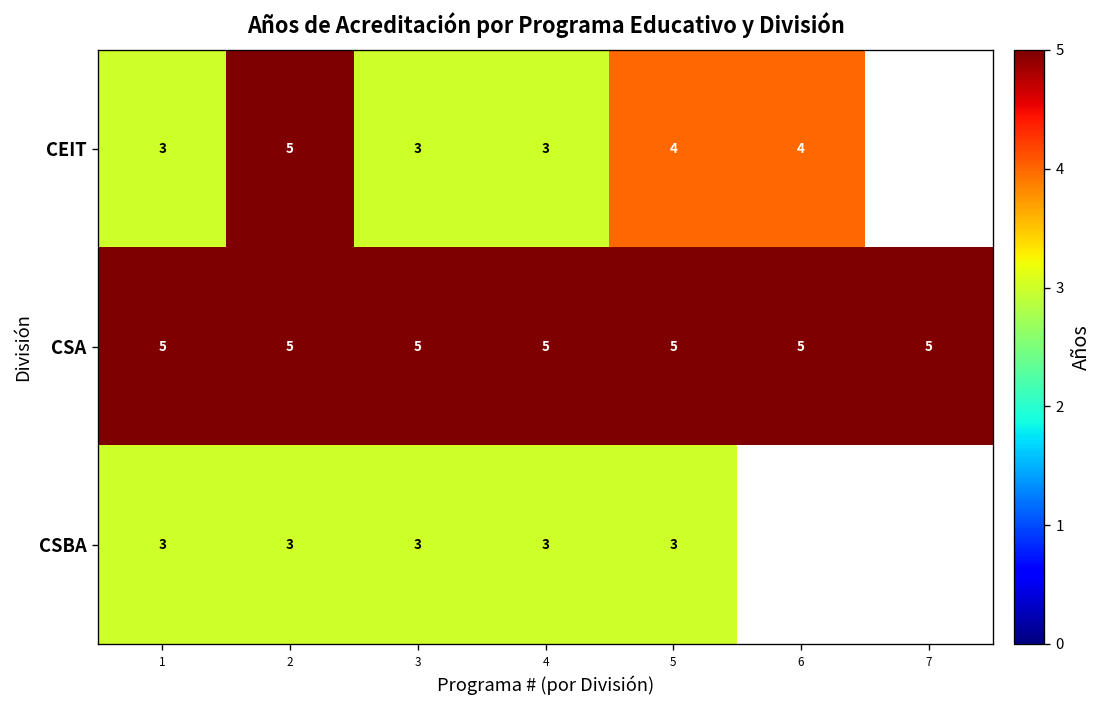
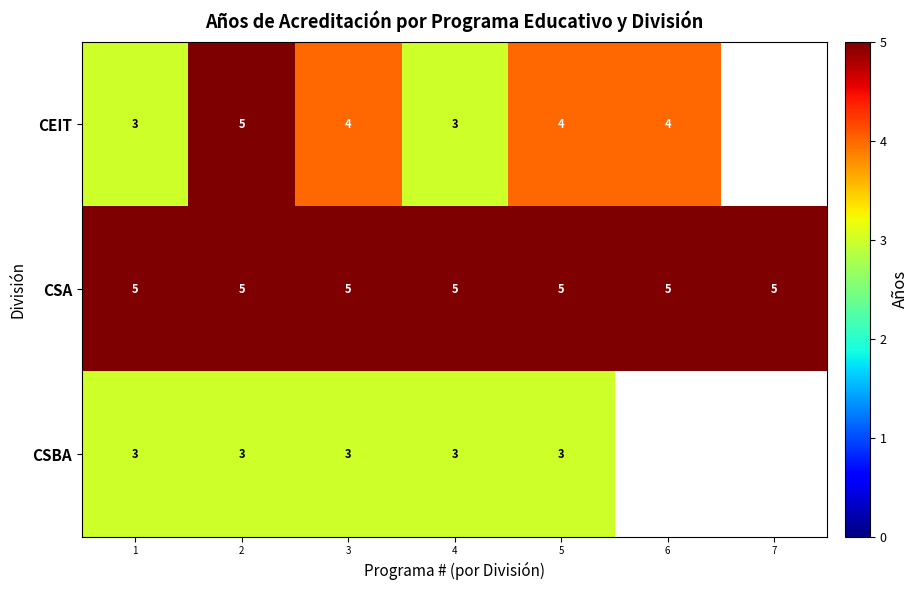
CEIT, 3: 3 -> 4
